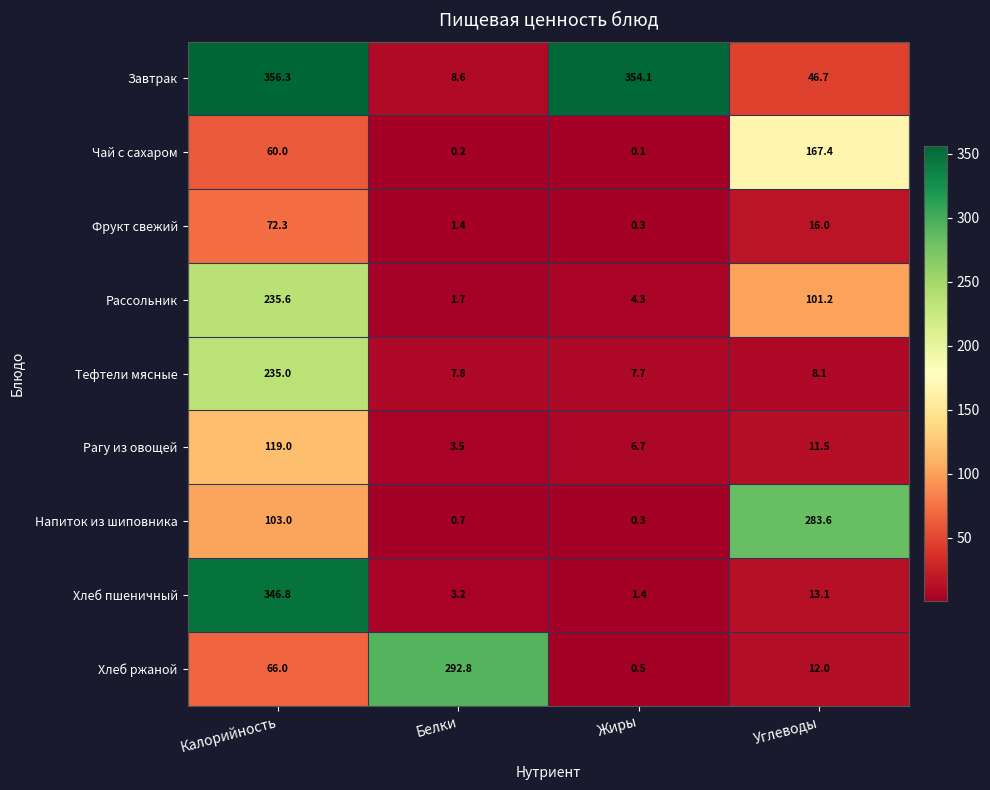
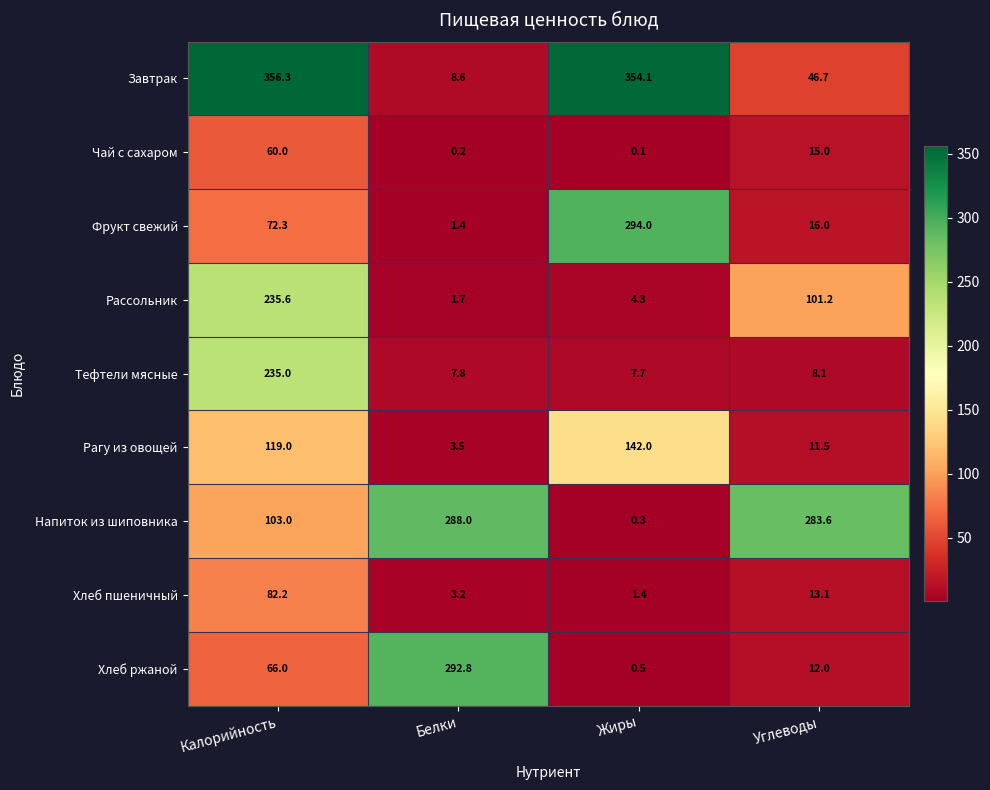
Чай с сахаром, Углеводы: 167.4 -> 15.0
Фрукт свежий, Жиры: 0.3 -> 294.0
Рагу из овощей, Жиры: 6.7 -> 142.0
Напиток из шиповника, Белки: 0.7 -> 288.0
Хлеб пшеничный, Калорийность: 346.8 -> 82.2
